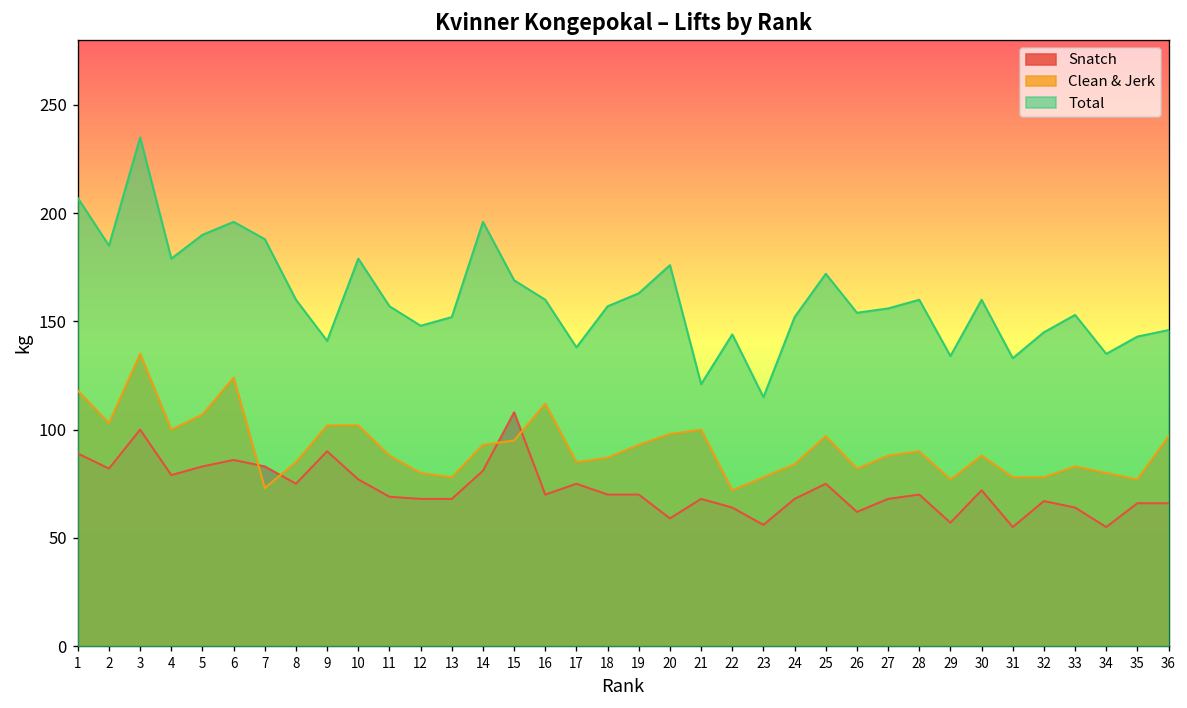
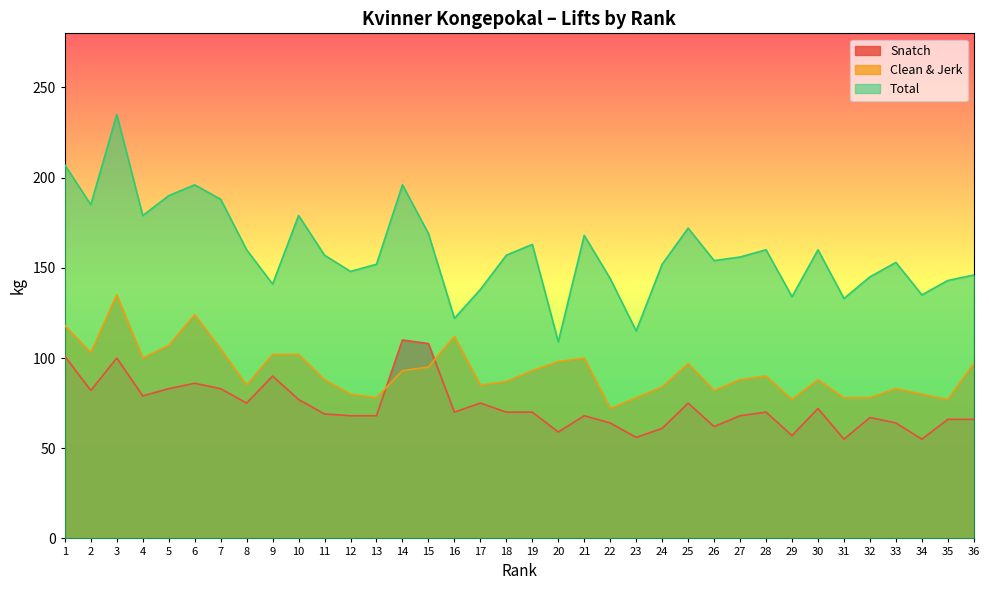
Snatch, 1: 89 -> 101
Clean & Jerk, 7: 73 -> 105
Snatch, 14: 81 -> 110
Total, 16: 160 -> 122
Total, 20: 176 -> 109
Total, 21: 121 -> 168
Snatch, 24: 68 -> 61
